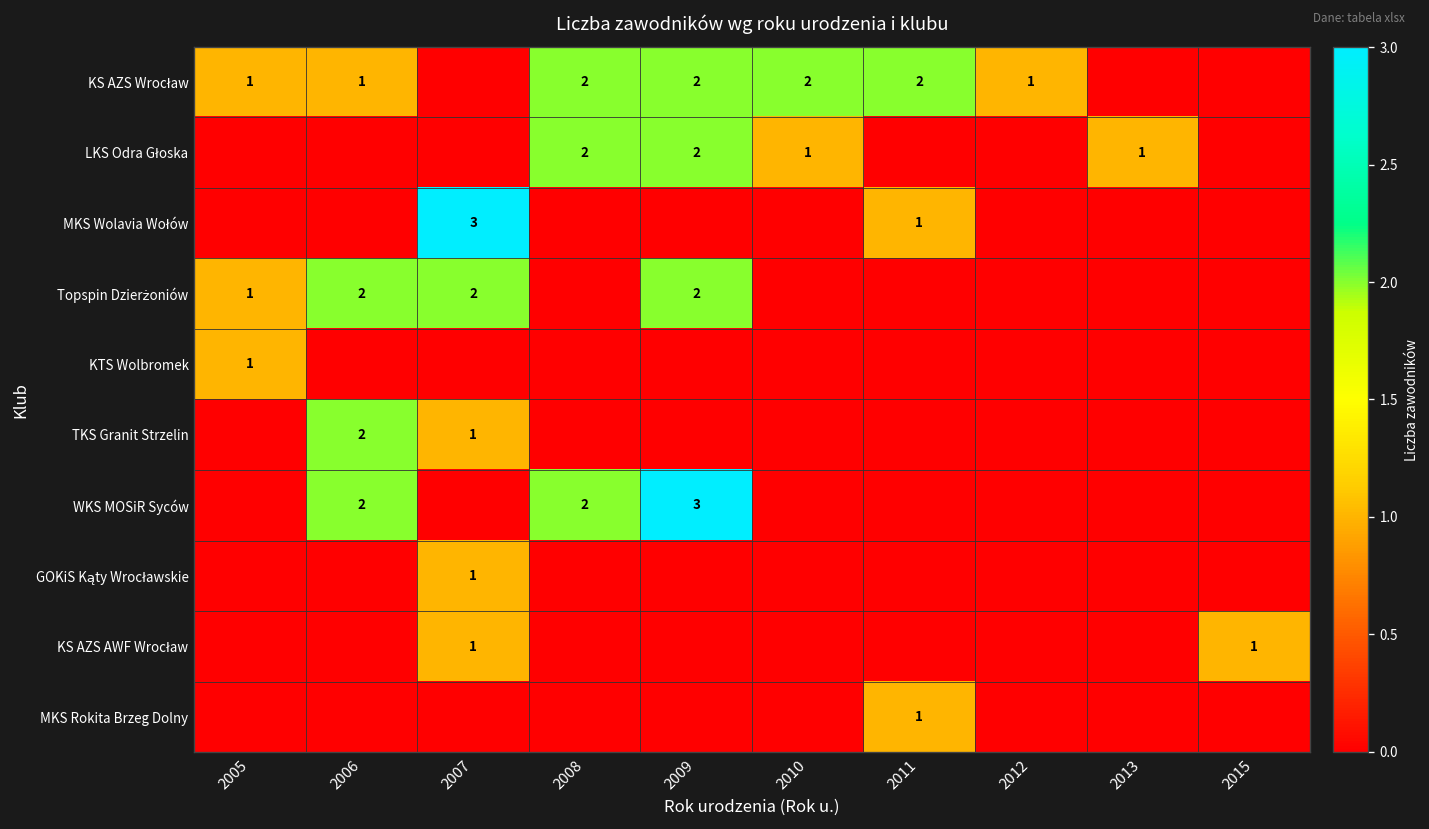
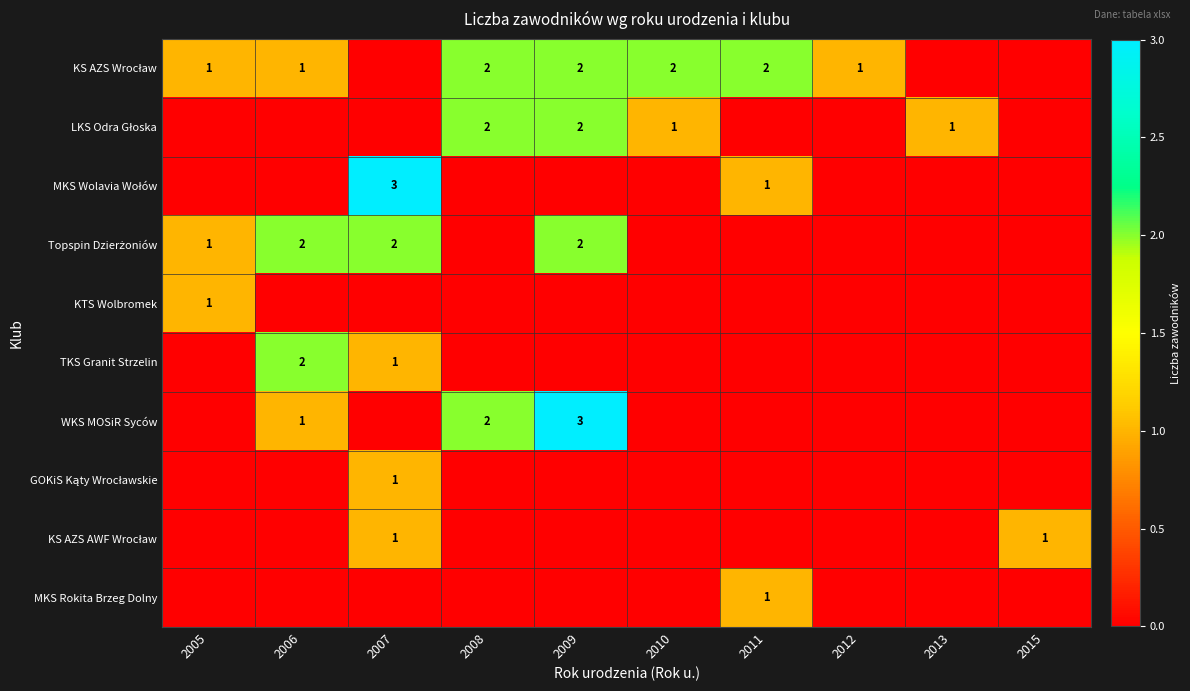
WKS MOSiR Syców, 2006: 2 -> 1
